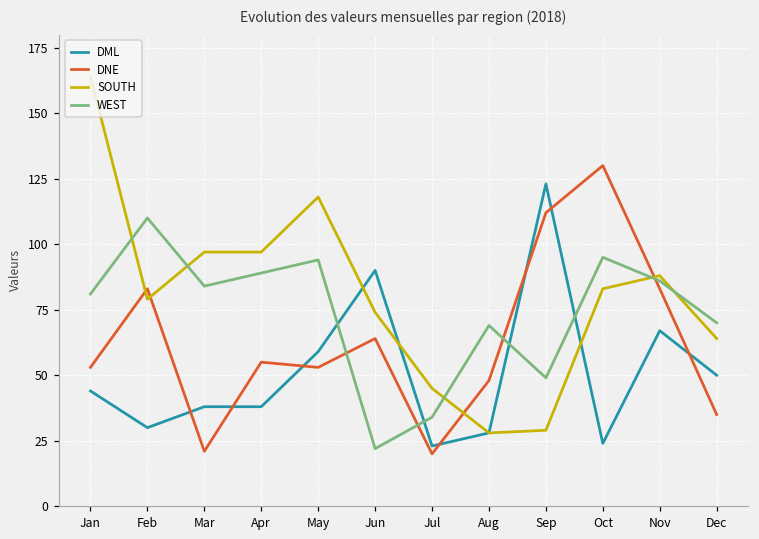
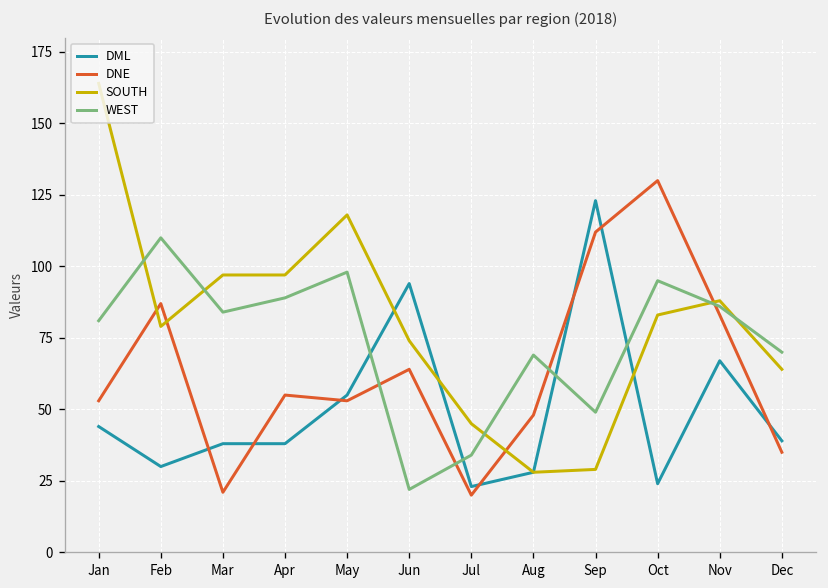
DNE, Feb: 83 -> 87
DML, May: 59 -> 55
WEST, May: 94 -> 98
DML, Jun: 90 -> 94
DML, Dec: 50 -> 39
